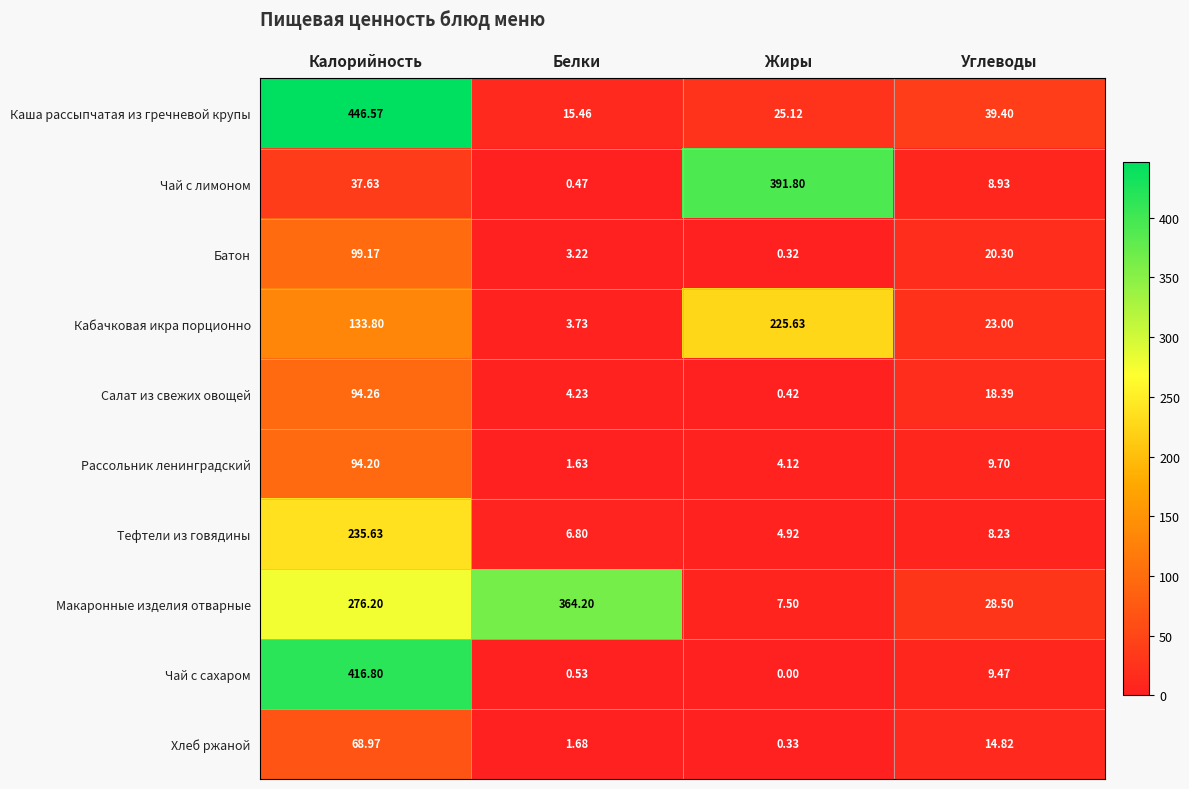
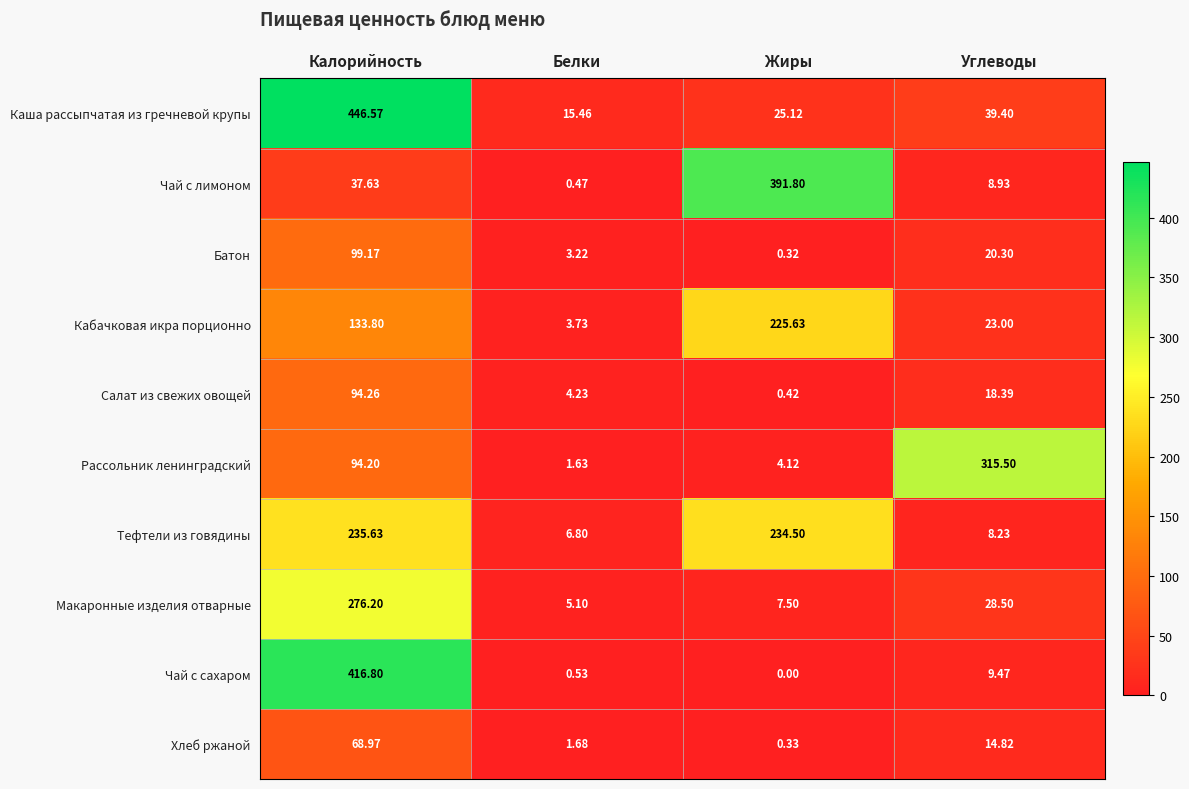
Рассольник ленинградский, Углеводы: 9.70 -> 315.50
Тефтели из говядины, Жиры: 4.92 -> 234.50
Макаронные изделия отварные, Белки: 364.20 -> 5.10
